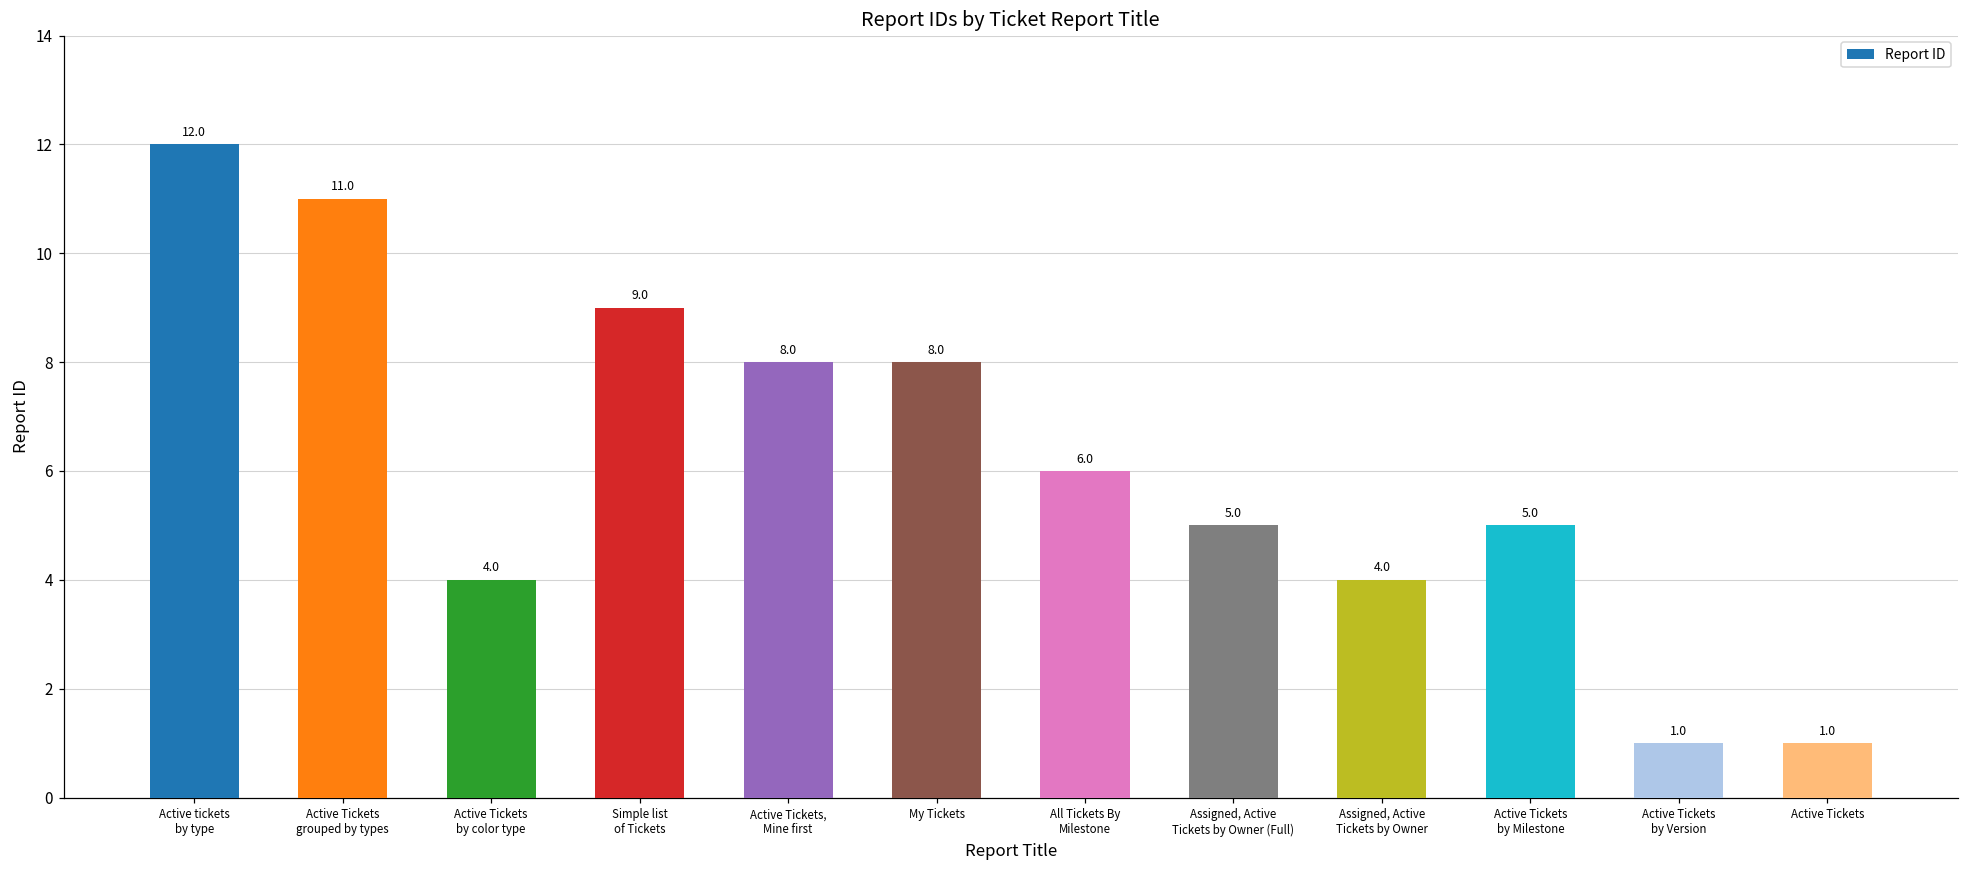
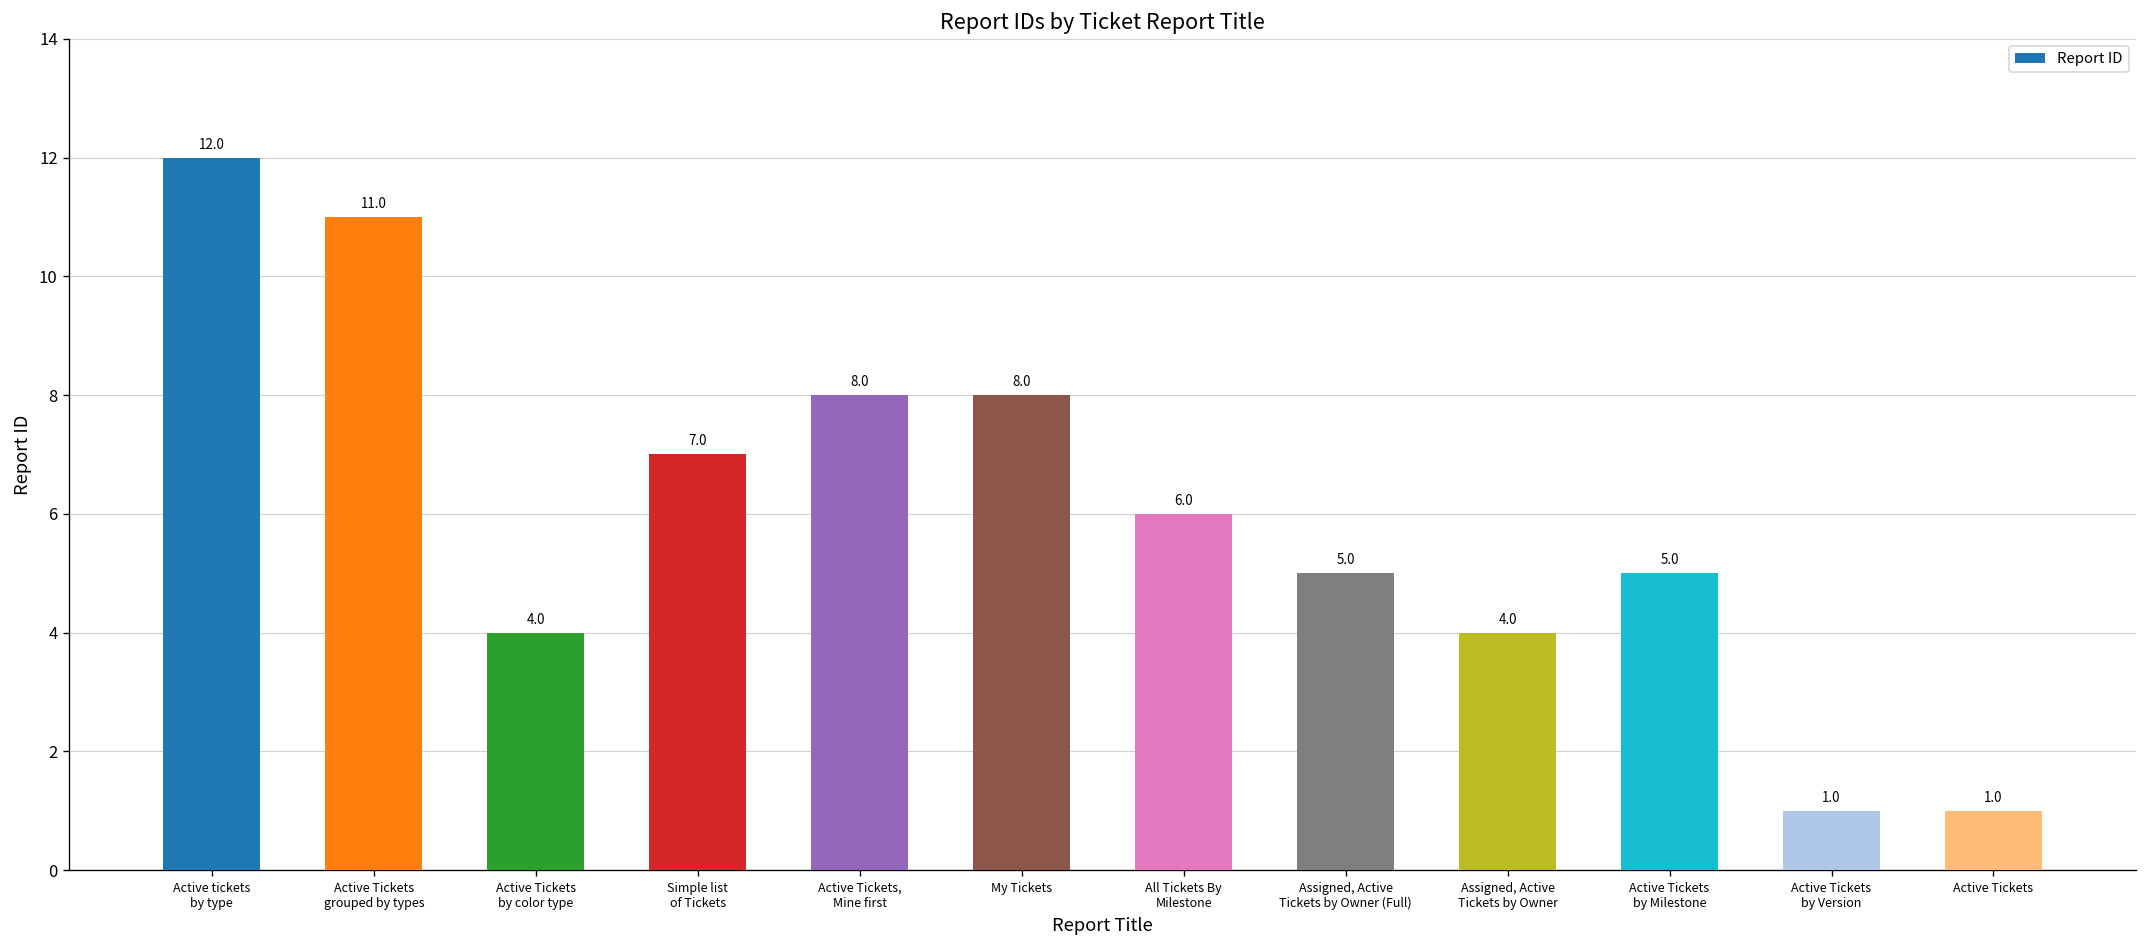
Simple list of Tickets: 9.0 -> 7.0
